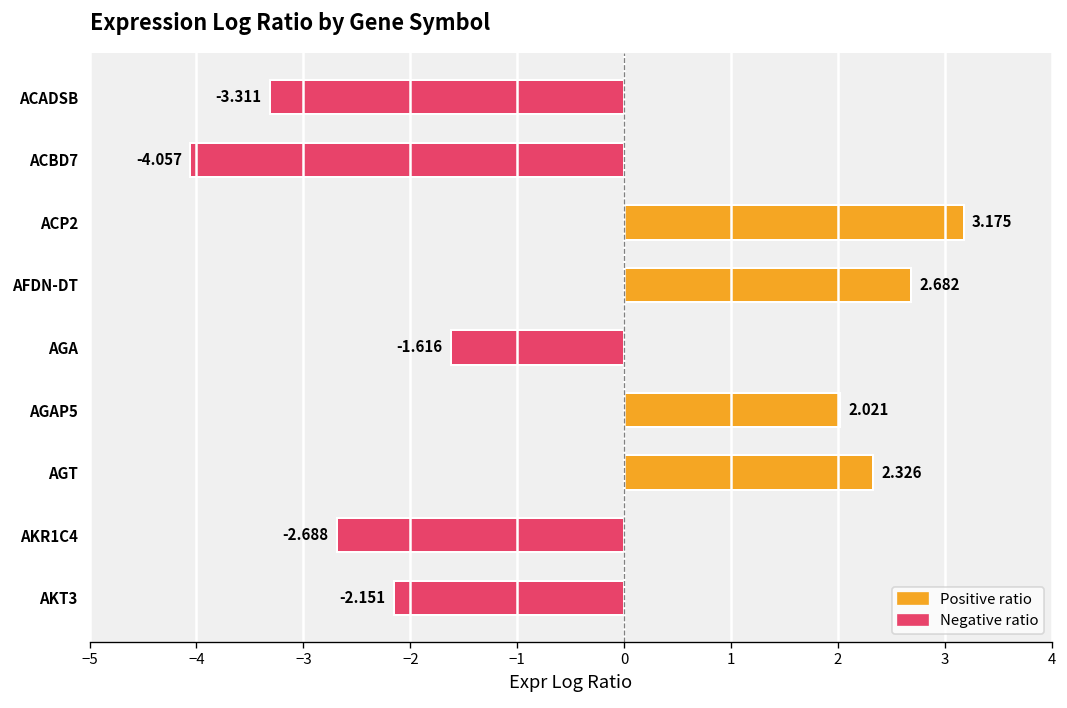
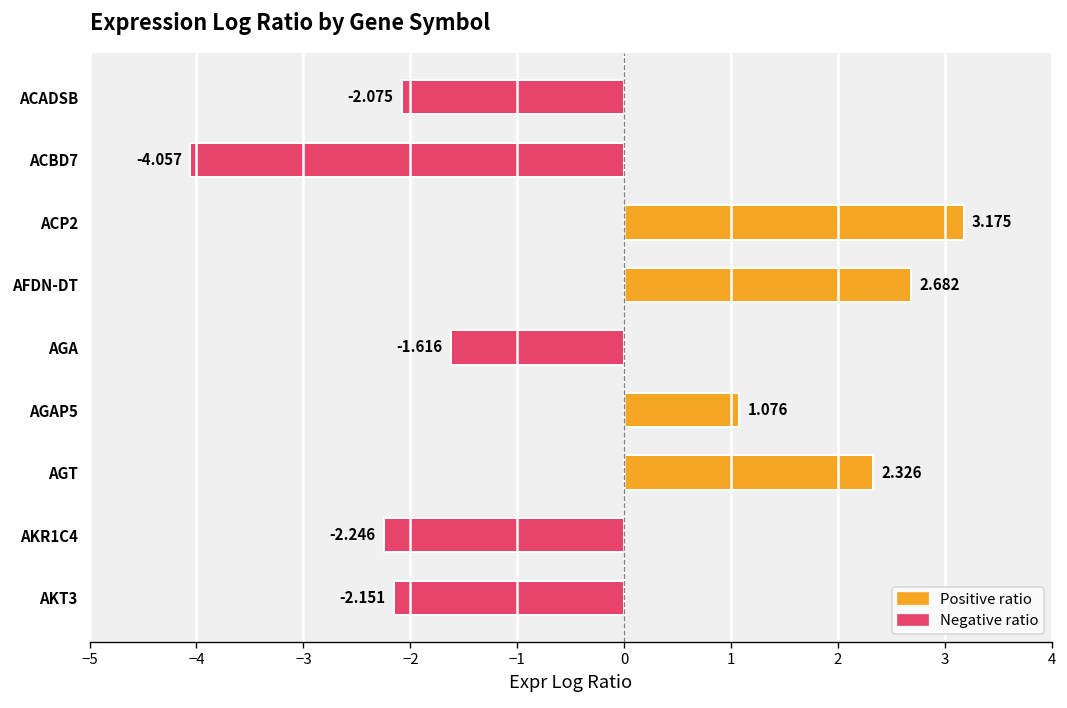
ACADSB: -3.311 -> -2.075
AGAP5: 2.021 -> 1.076
AKR1C4: -2.688 -> -2.246
